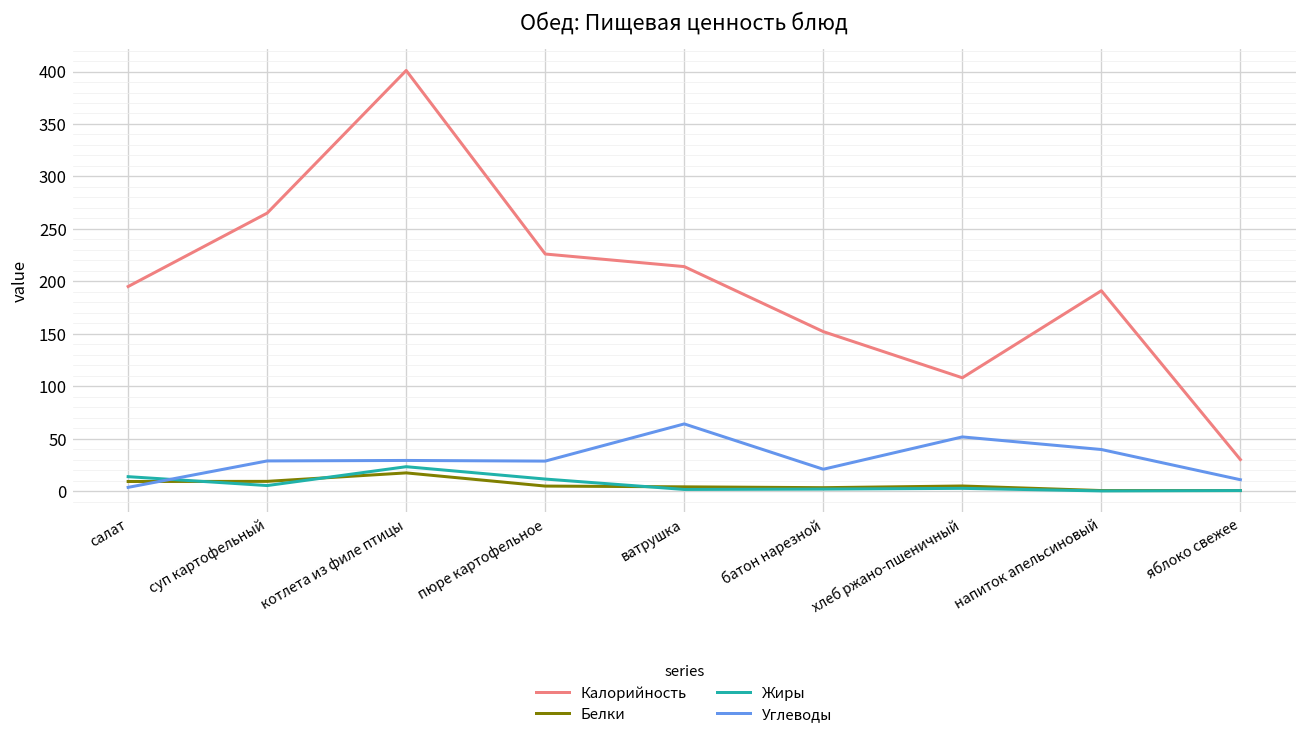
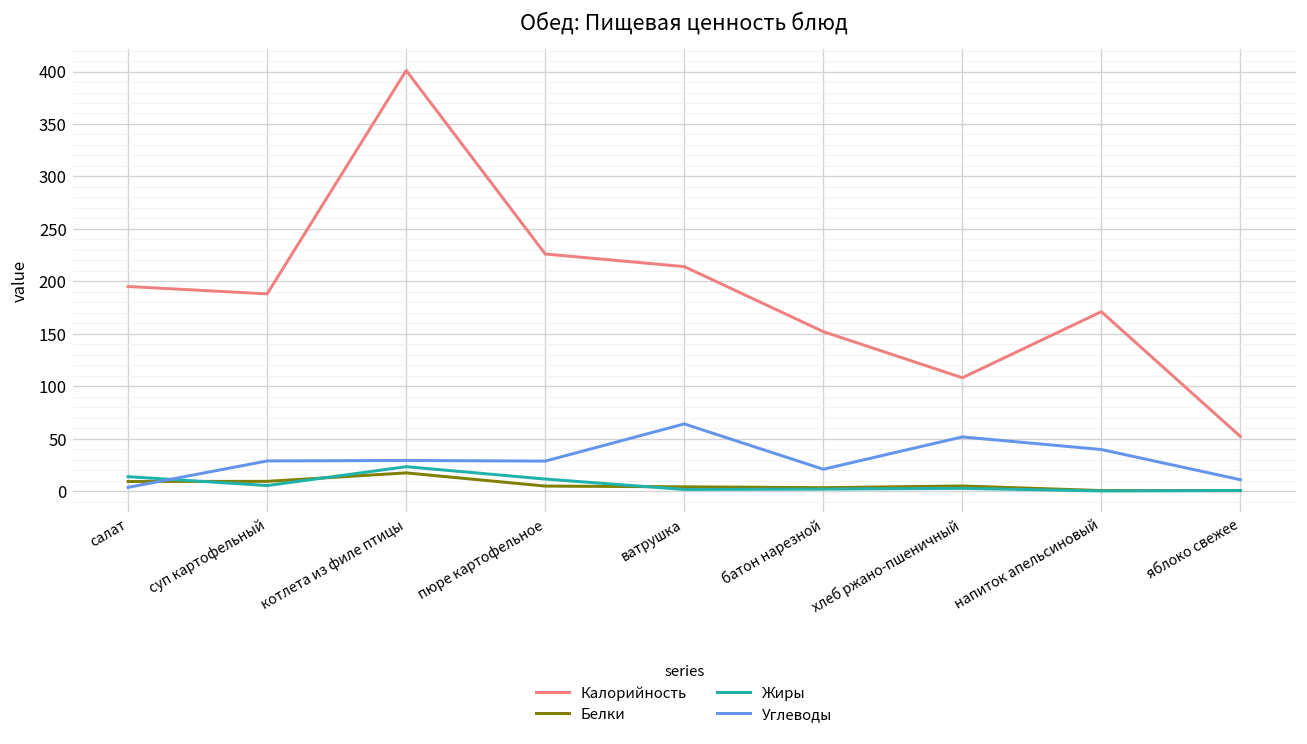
Калорийность, суп картофельный: 270 -> 190
Калорийность, напиток апельсиновый: 190 -> 170
Калорийность, яблоко свежее: 30 -> 50
